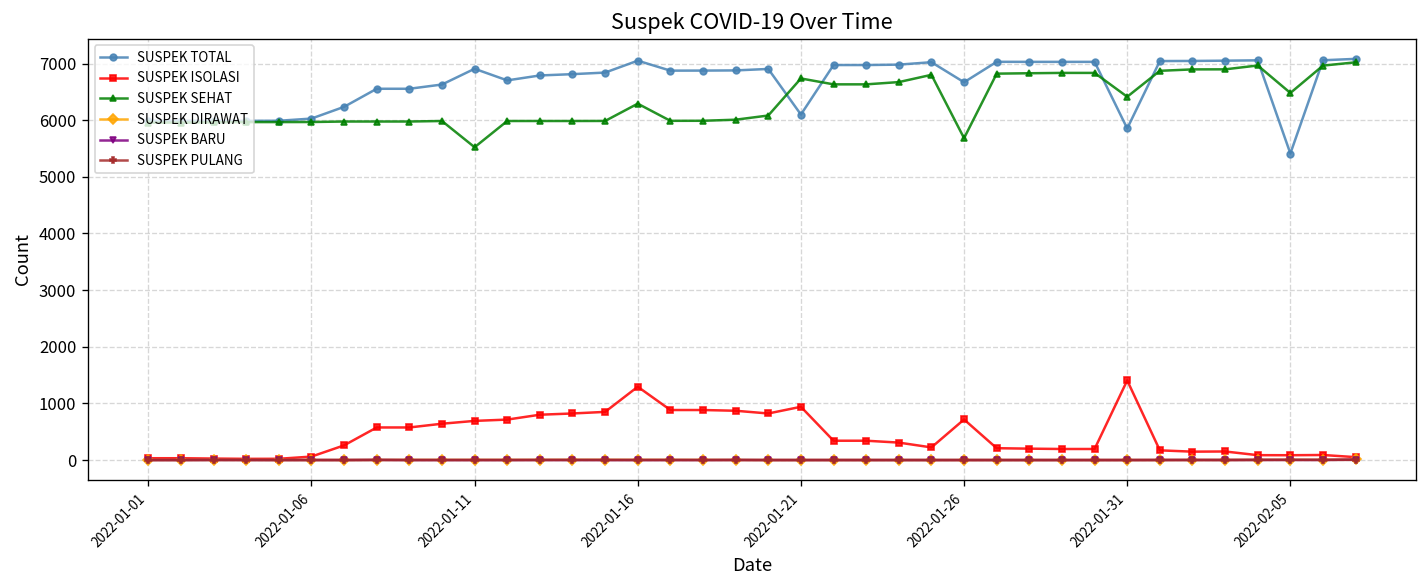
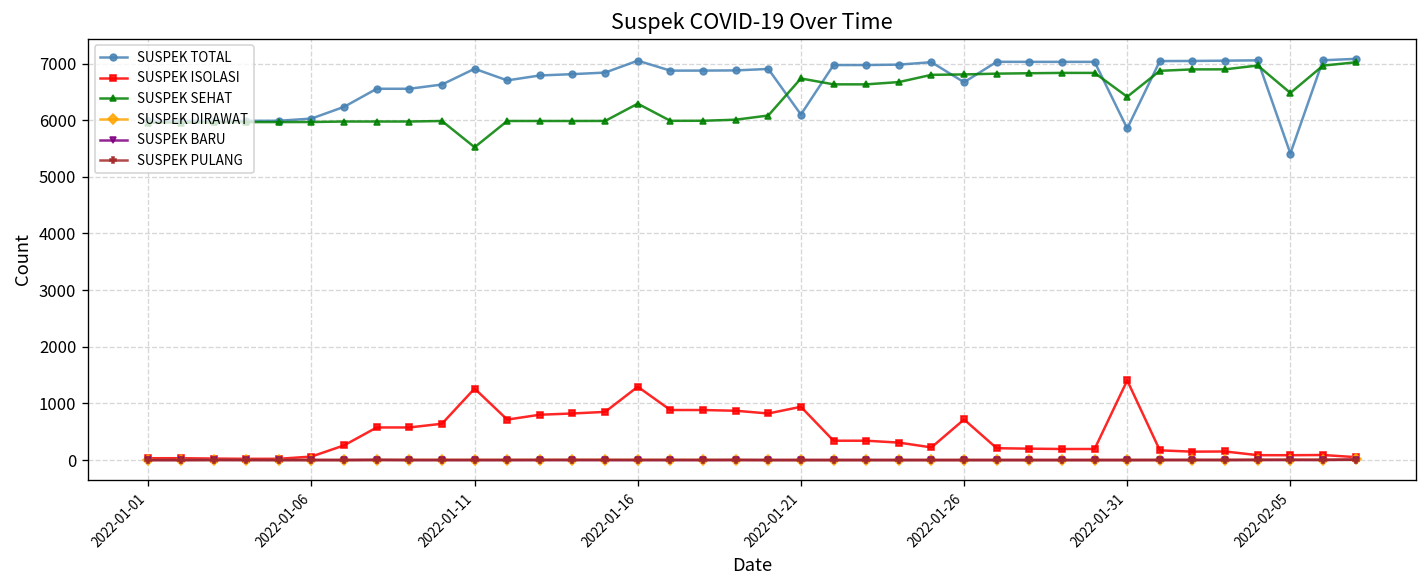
SUSPEK ISOLASI, 2022-01-11: 700 -> 1300
SUSPEK SEHAT, 2022-01-26: 5700 -> 6800
